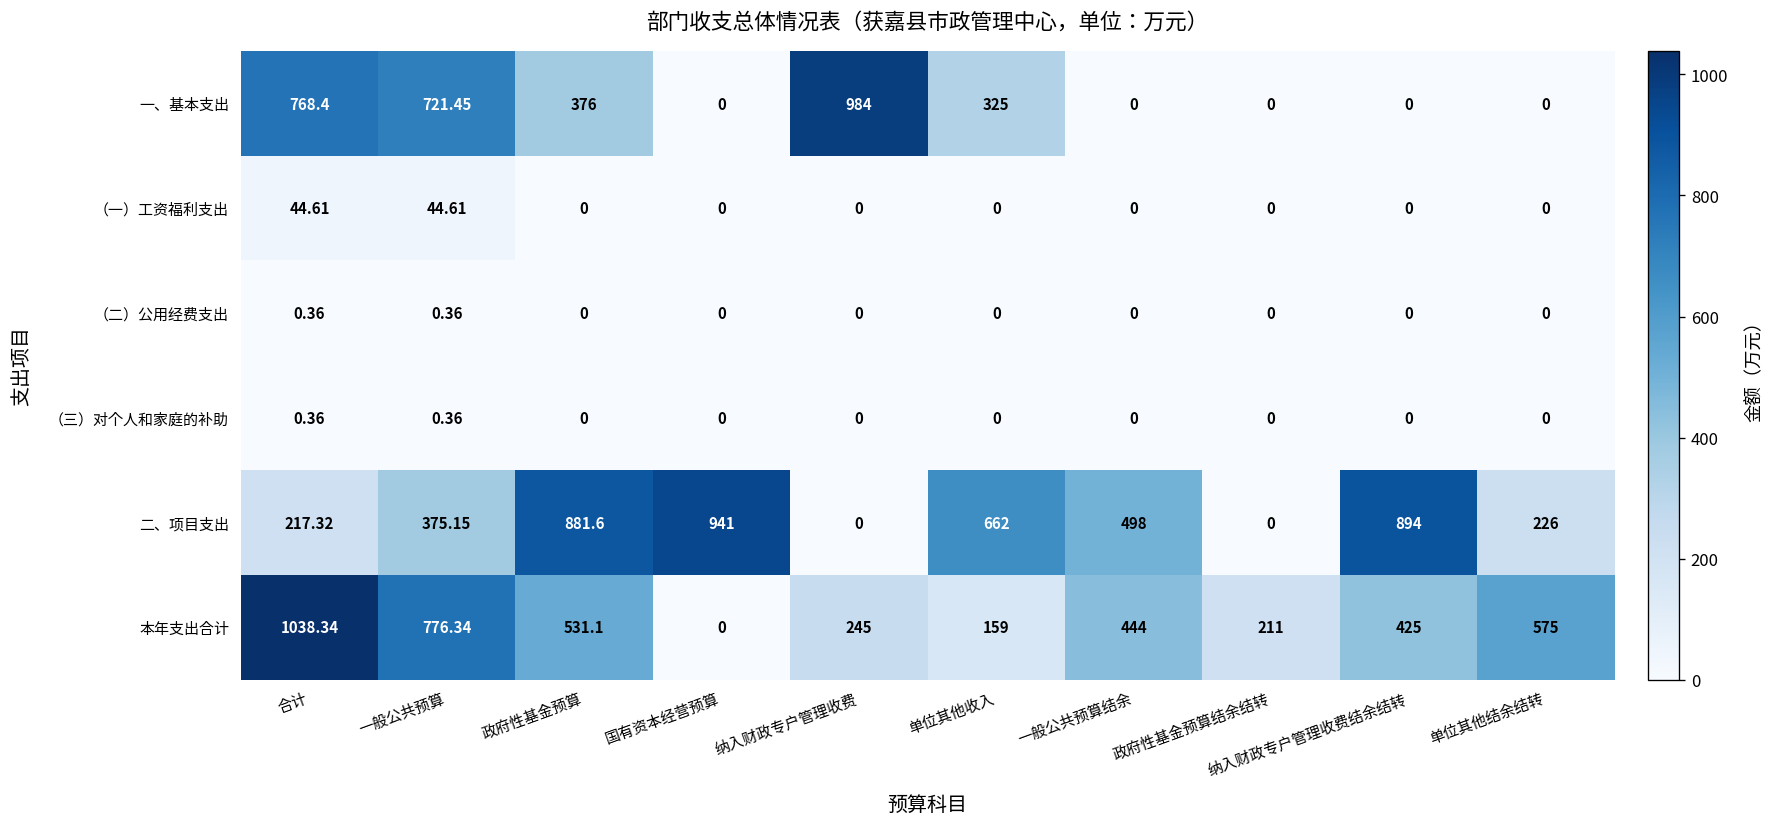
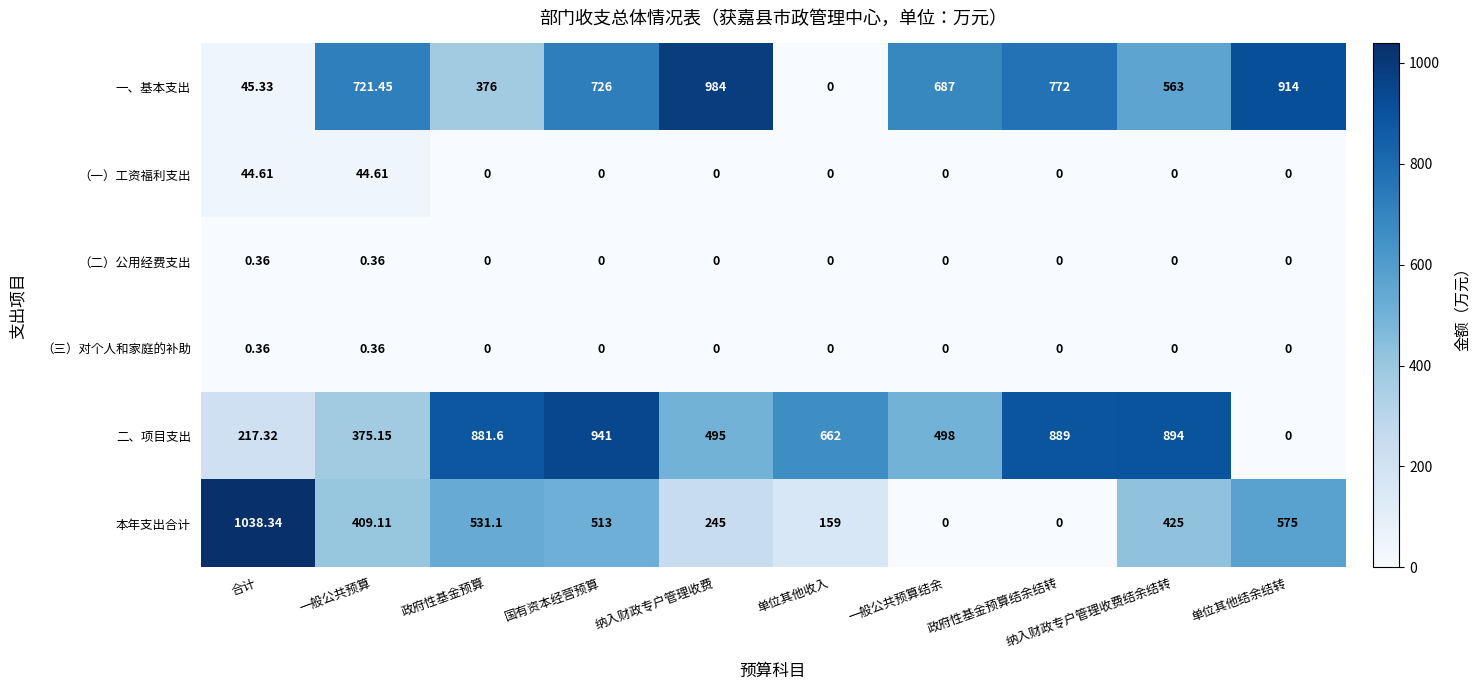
一、基本支出, 合计: 768.4 -> 45.33
一、基本支出, 国有资本经营预算: 0 -> 726
一、基本支出, 单位其他收入: 325 -> 0
一、基本支出, 一般公共预算结余: 0 -> 687
一、基本支出, 政府性基金预算结余结转: 0 -> 772
一、基本支出, 纳入财政专户管理收费结余结转: 0 -> 563
一、基本支出, 单位其他结余结转: 0 -> 914
二、项目支出, 纳入财政专户管理收费: 0 -> 495
二、项目支出, 政府性基金预算结余结转: 0 -> 889
二、项目支出, 单位其他结余结转: 226 -> 0
本年支出合计, 一般公共预算: 776.34 -> 409.11
本年支出合计, 国有资本经营预算: 0 -> 513
本年支出合计, 一般公共预算结余: 444 -> 0
本年支出合计, 政府性基金预算结余结转: 211 -> 0
